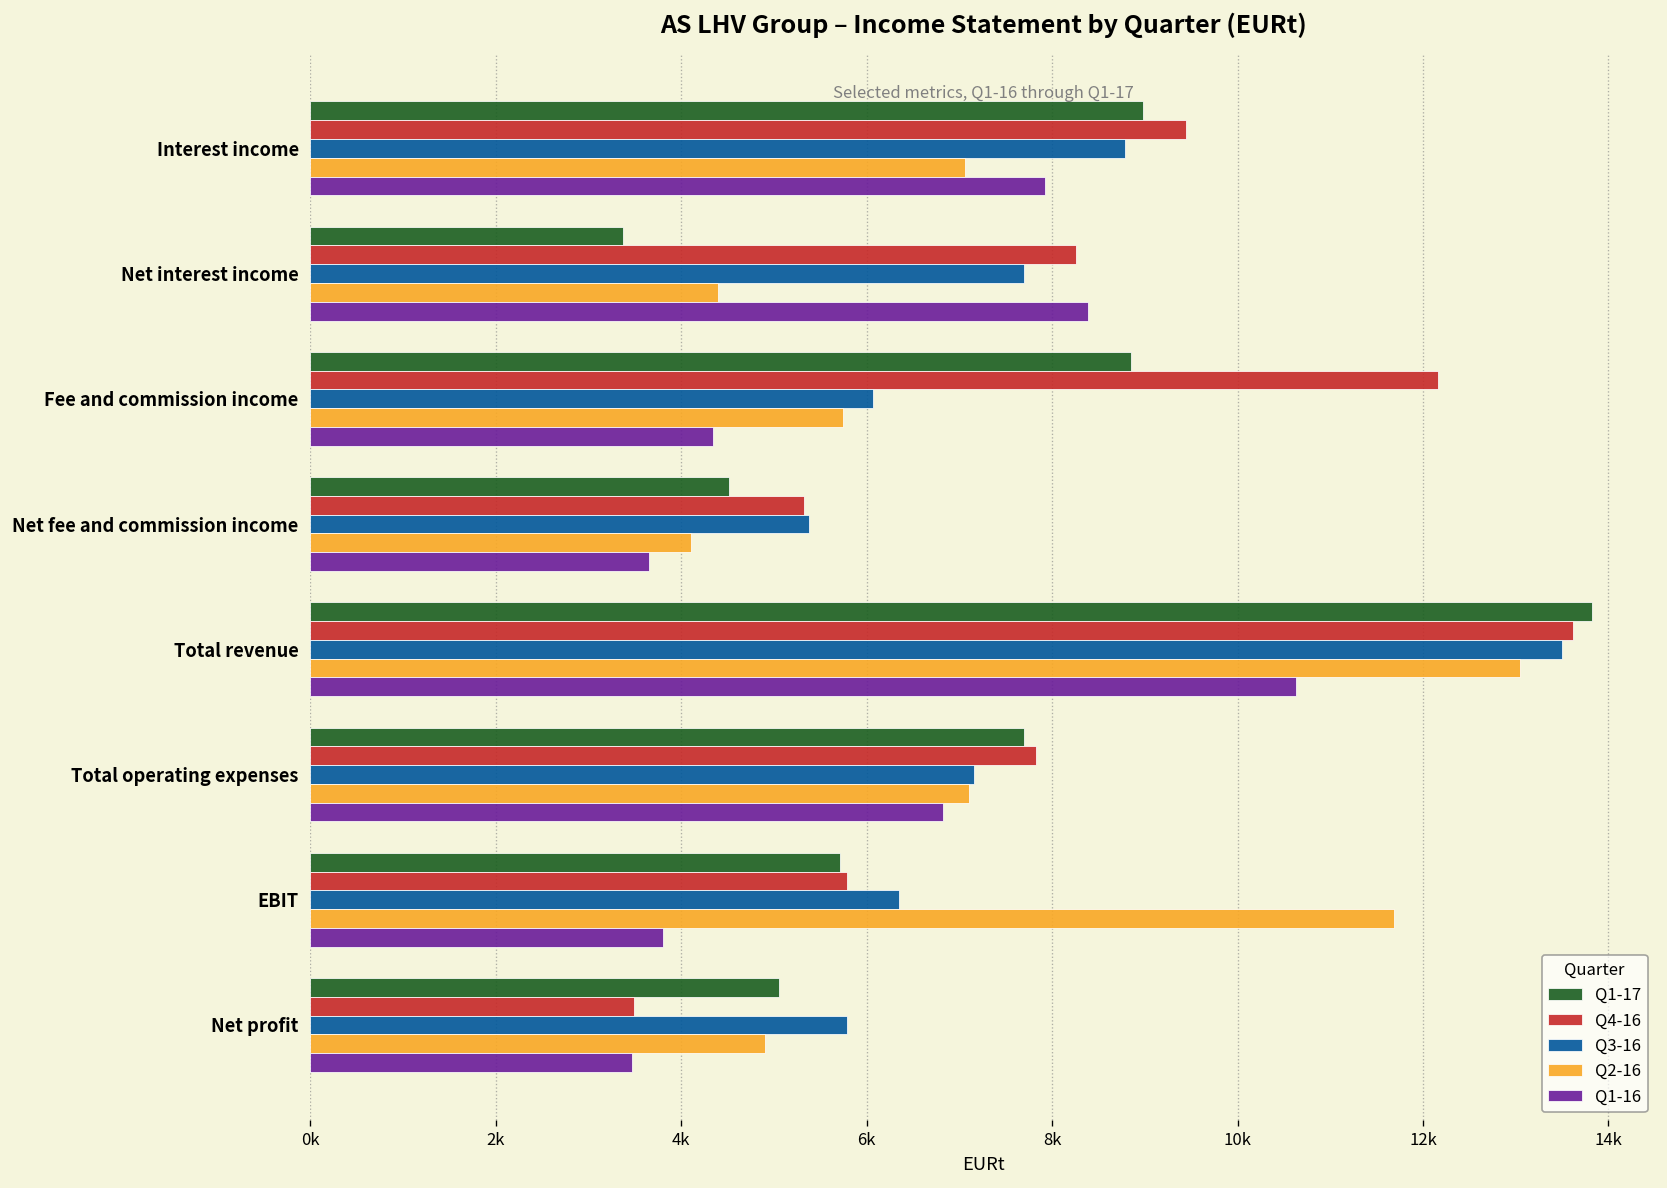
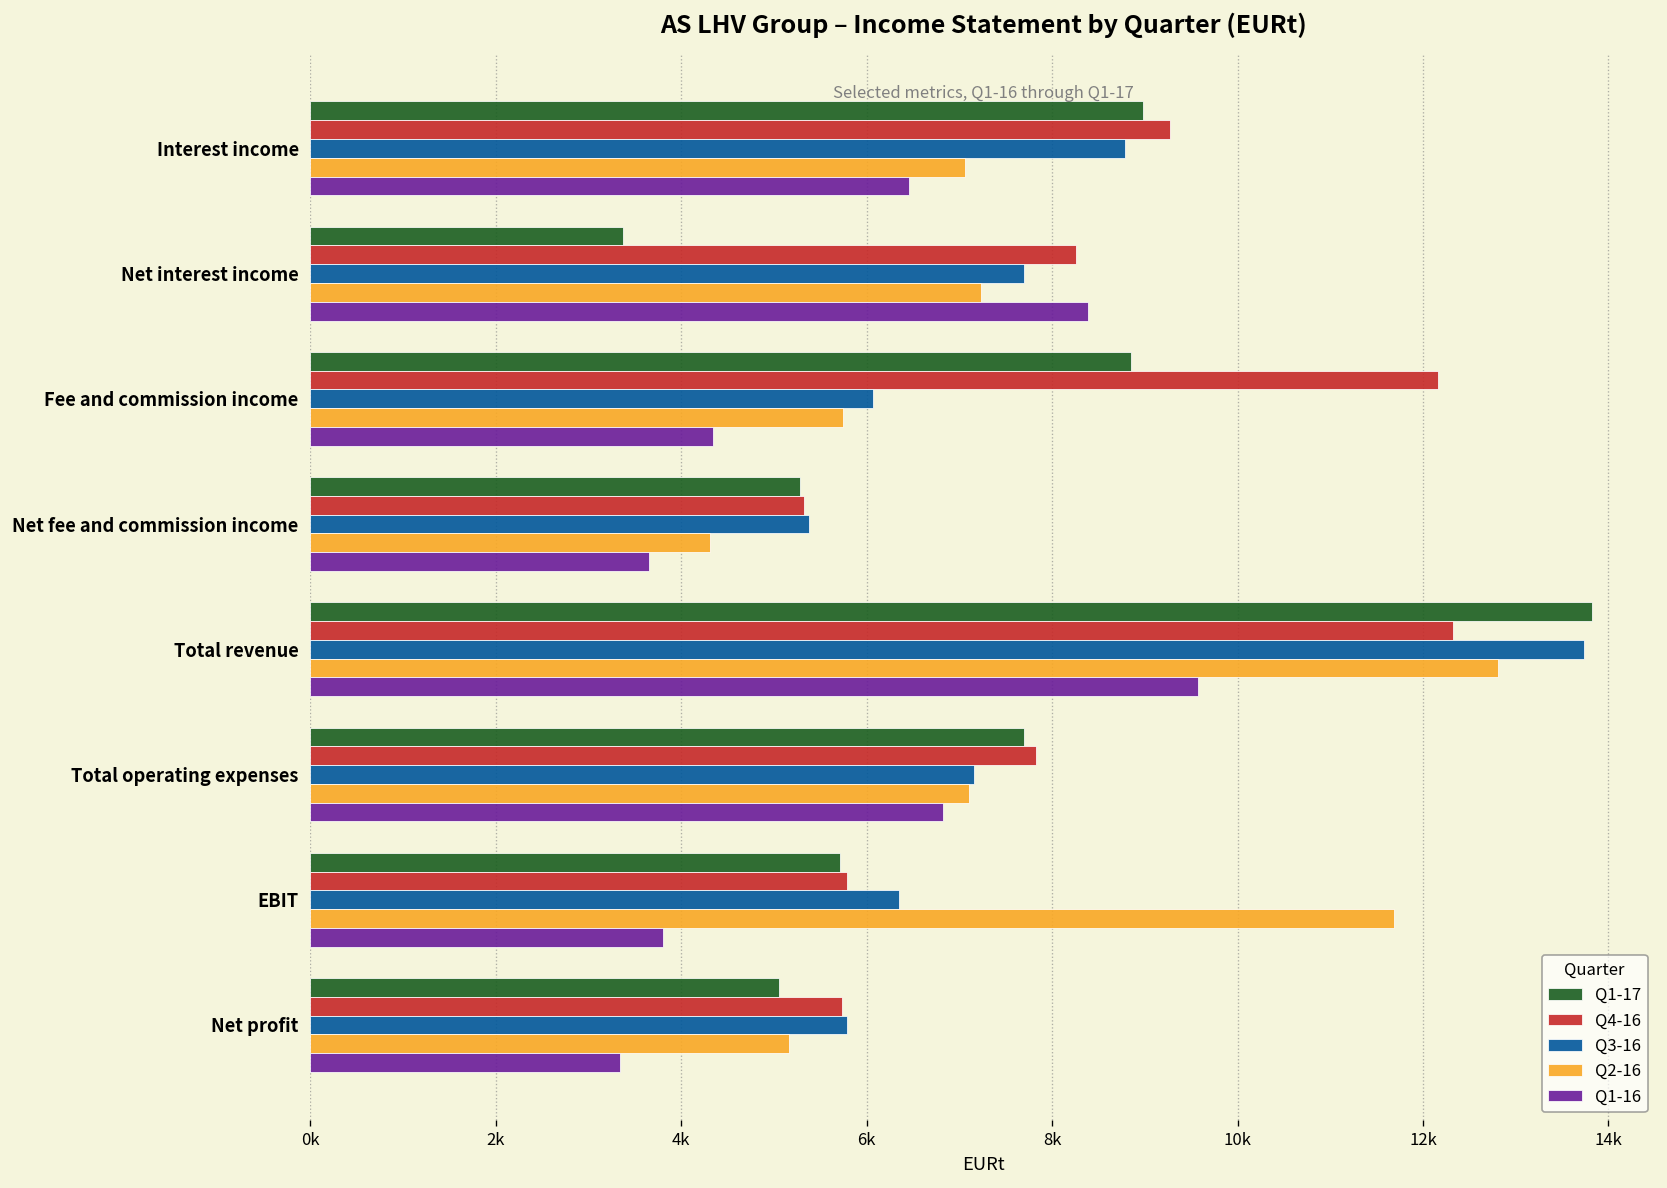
Q4-16, Interest income: 9400 -> 9300
Q1-16, Interest income: 7900 -> 6500
Q2-16, Net interest income: 4400 -> 7200
Q1-17, Net fee and commission income: 4500 -> 5300
Q2-16, Net fee and commission income: 4100 -> 4300
Q4-16, Total revenue: 13600 -> 12300
Q3-16, Total revenue: 13500 -> 13700
Q2-16, Total revenue: 13000 -> 12800
Q1-16, Total revenue: 10600 -> 9600
Q4-16, Net profit: 3500 -> 5700
Q2-16, Net profit: 4900 -> 5200
Q1-16, Net profit: 3500 -> 3300
